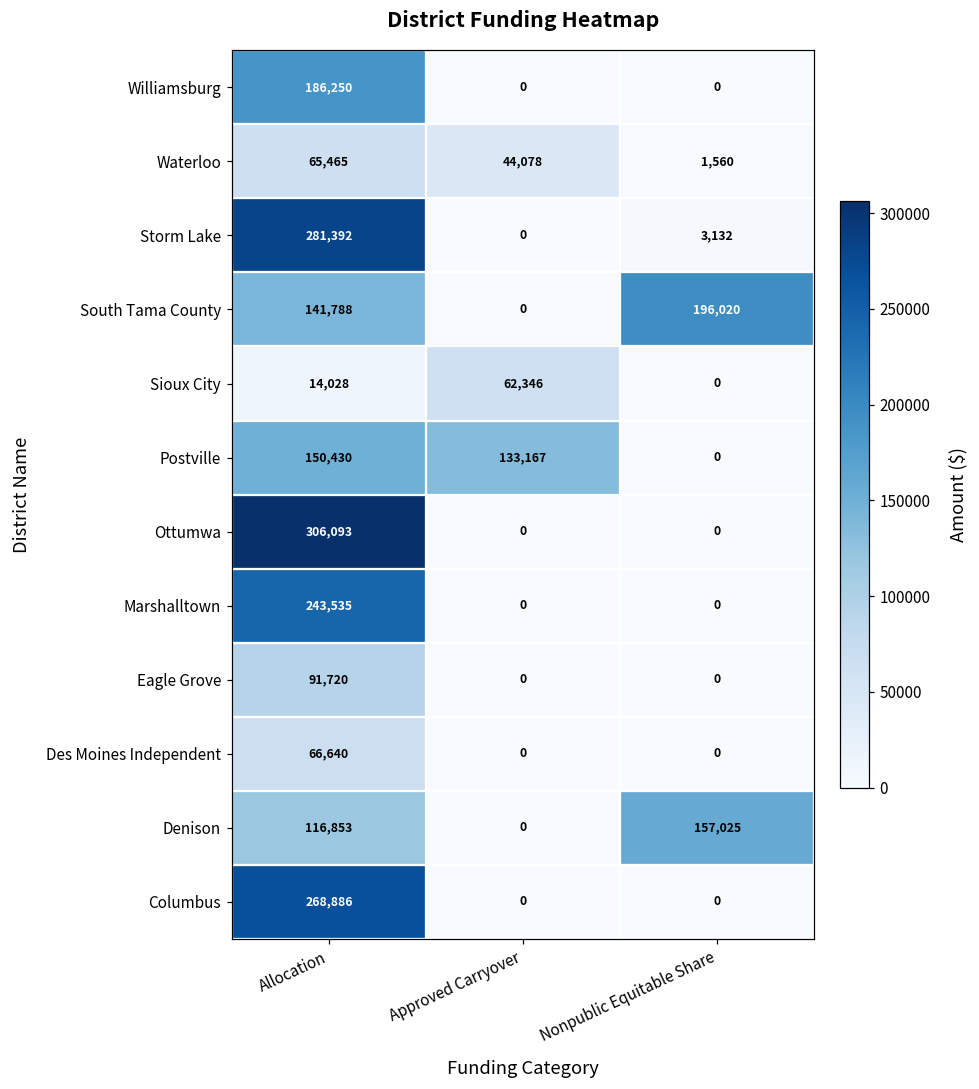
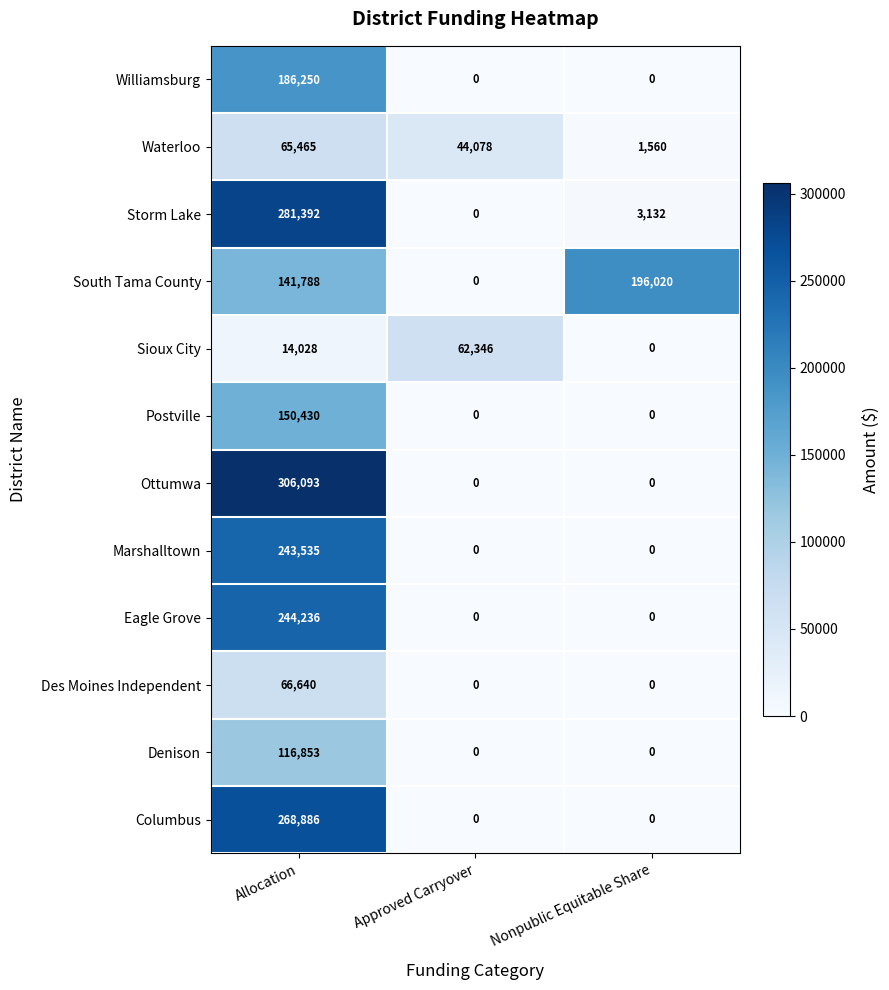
Postville, Approved Carryover: 133,167 -> 0
Eagle Grove, Allocation: 91,720 -> 244,236
Denison, Nonpublic Equitable Share: 157,025 -> 0
